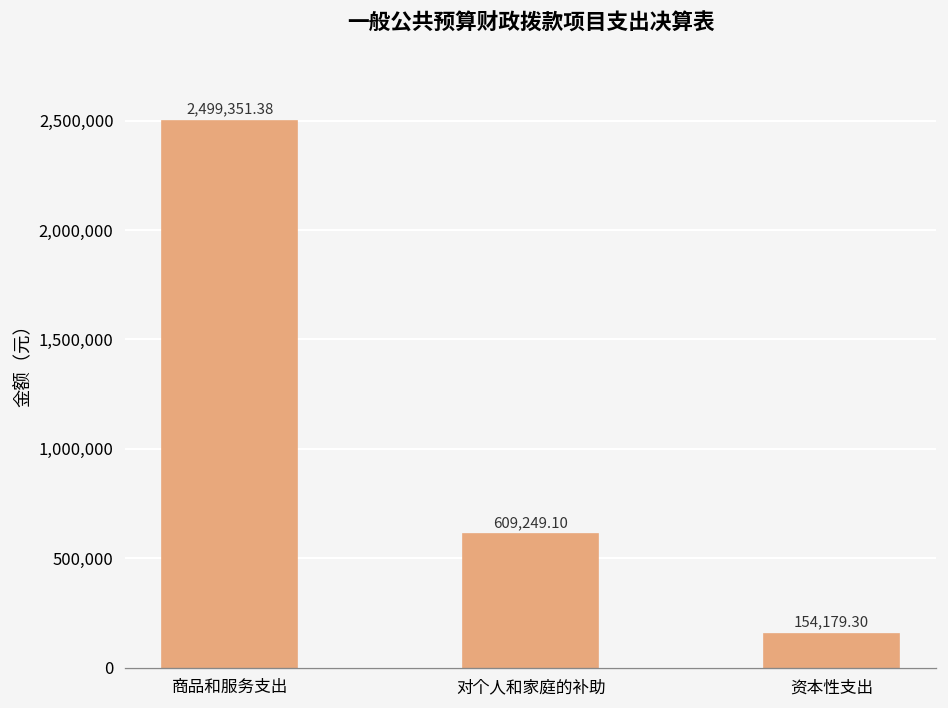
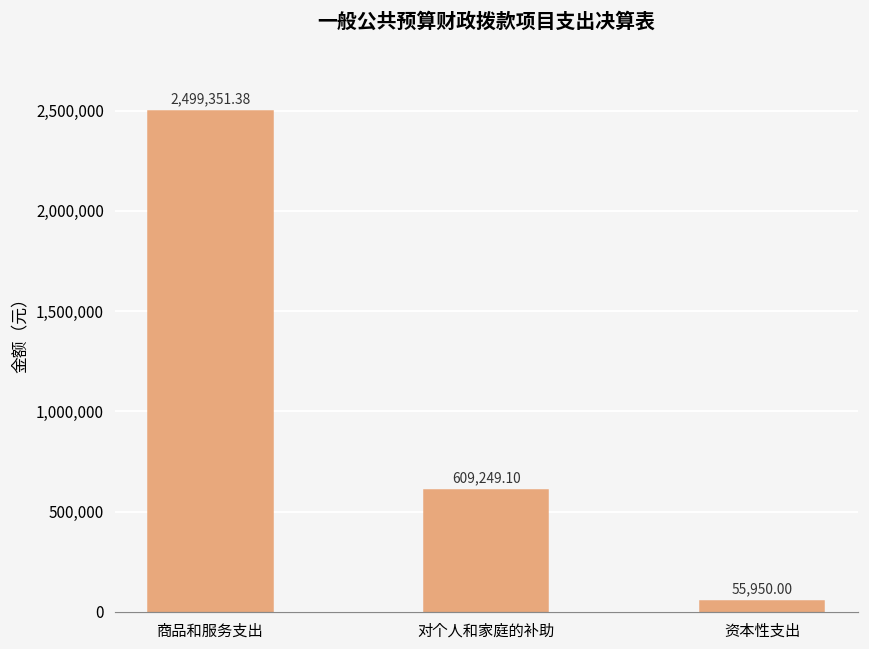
资本性支出: 154,179.30 -> 55,950.00
